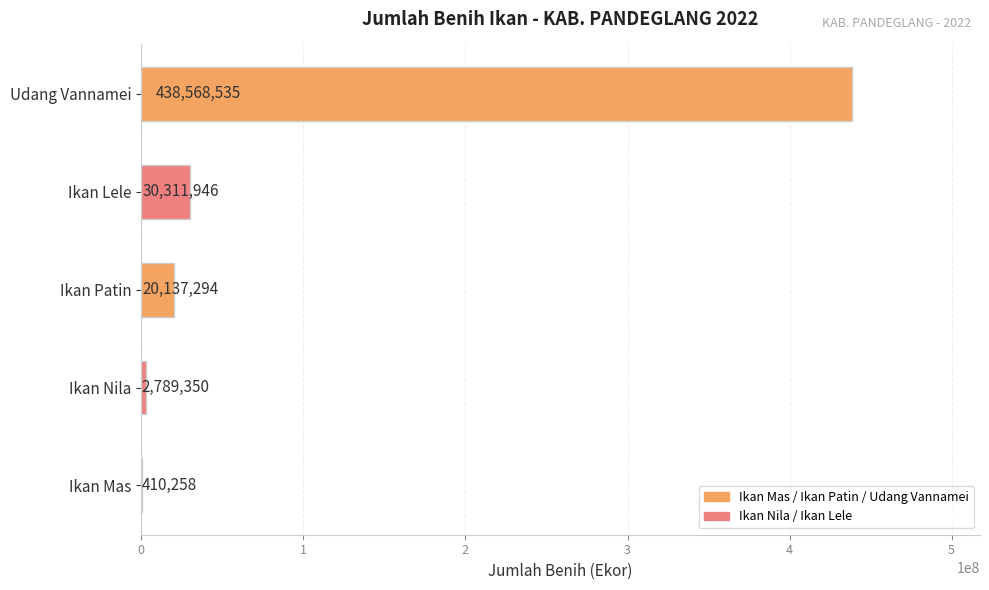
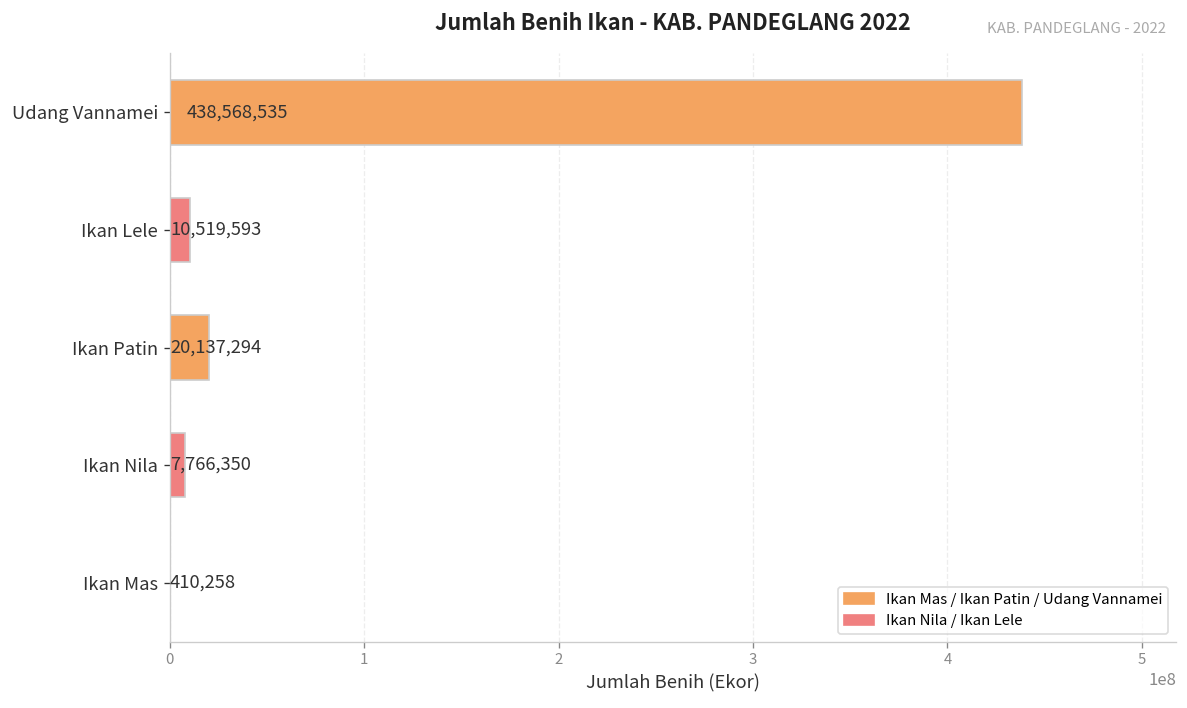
Ikan Lele: 30,311,946 -> 10,519,593
Ikan Nila: 2,789,350 -> 7,766,350
